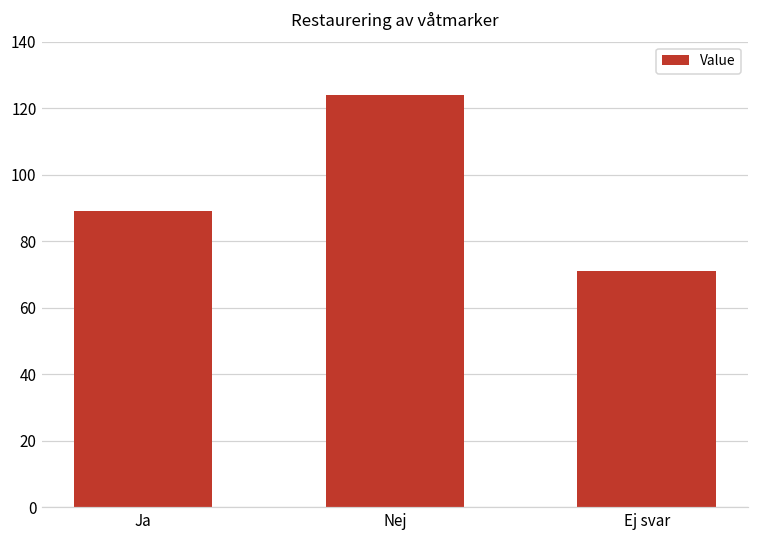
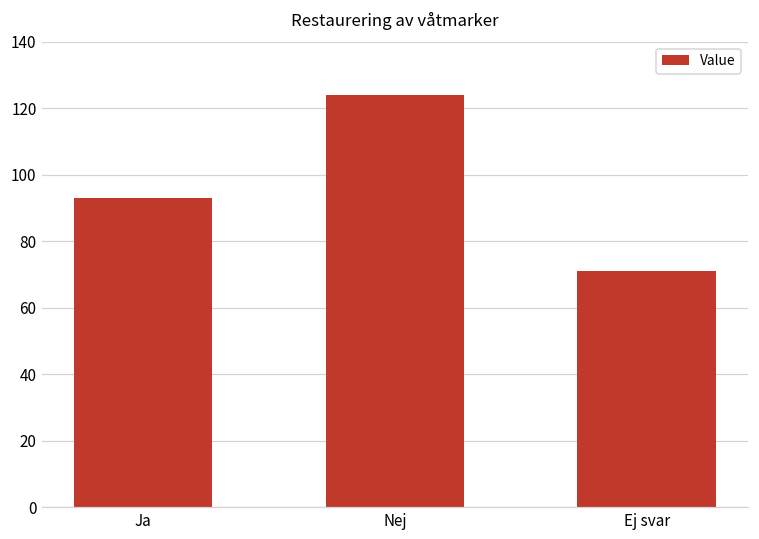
Ja: 89 -> 93
